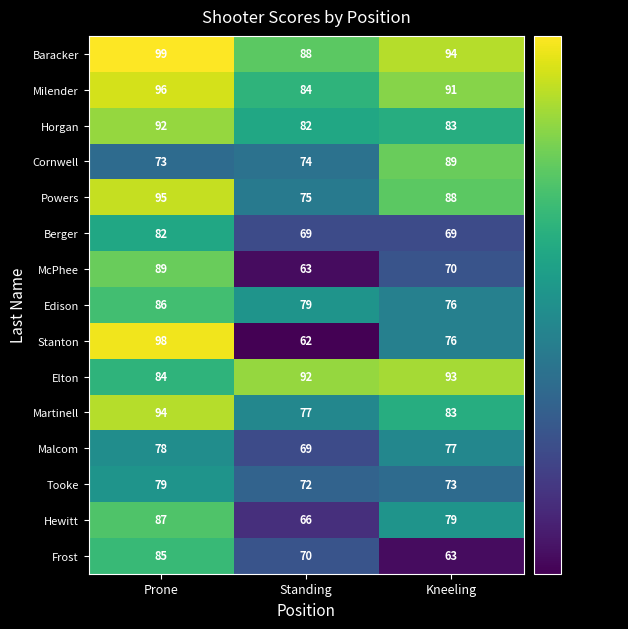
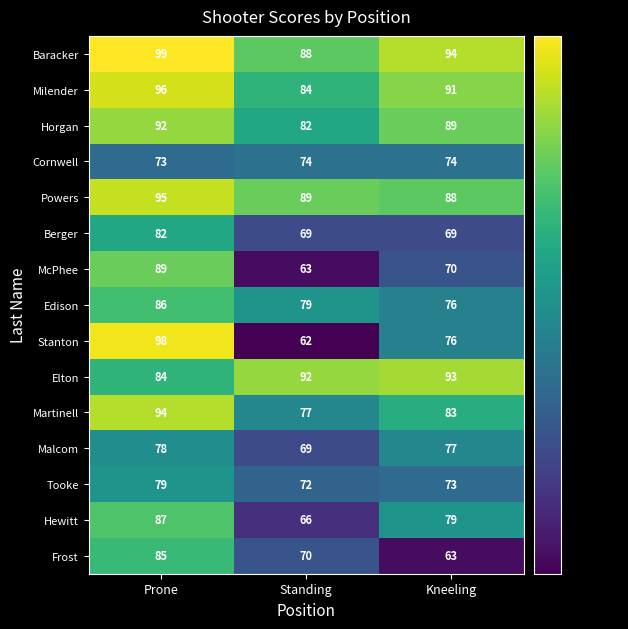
Horgan, Kneeling: 83 -> 89
Cornwell, Kneeling: 89 -> 74
Powers, Standing: 75 -> 89
